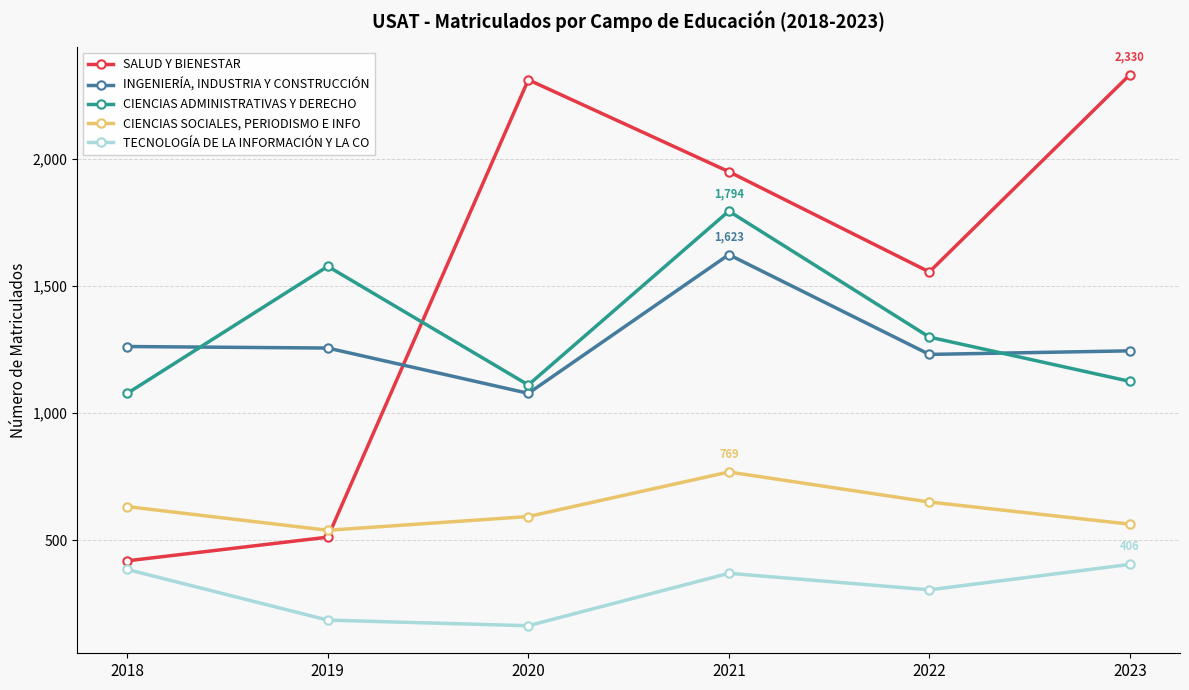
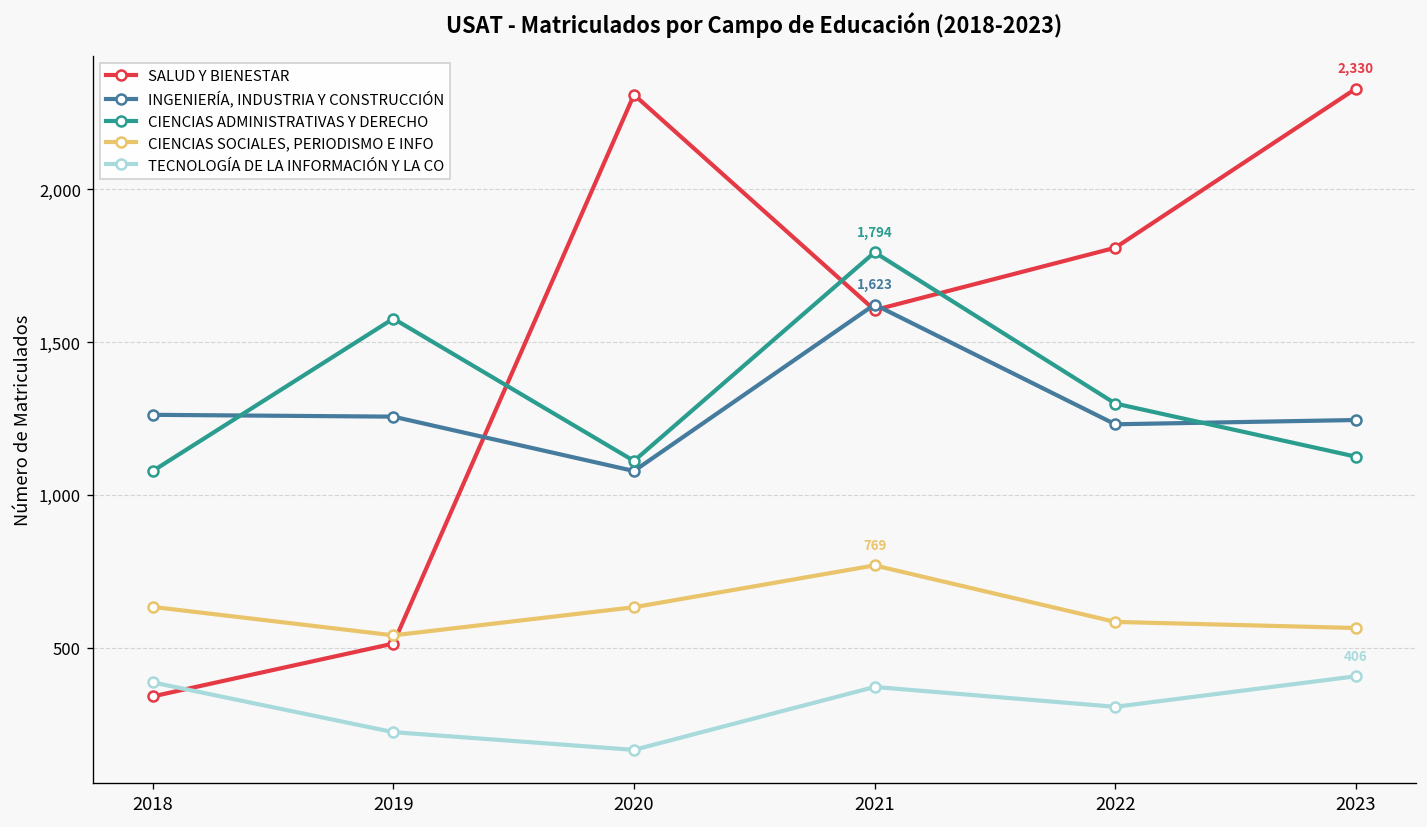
SALUD Y BIENESTAR, 2018: 420 -> 340
TECNOLOGÍA DE LA INFORMACIÓN Y LA CO, 2019: 190 -> 220
CIENCIAS SOCIALES, PERIODISMO E INFO, 2020: 590 -> 630
SALUD Y BIENESTAR, 2021: 1,950 -> 1,610
SALUD Y BIENESTAR, 2022: 1,560 -> 1,810
CIENCIAS SOCIALES, PERIODISMO E INFO, 2022: 650 -> 580
